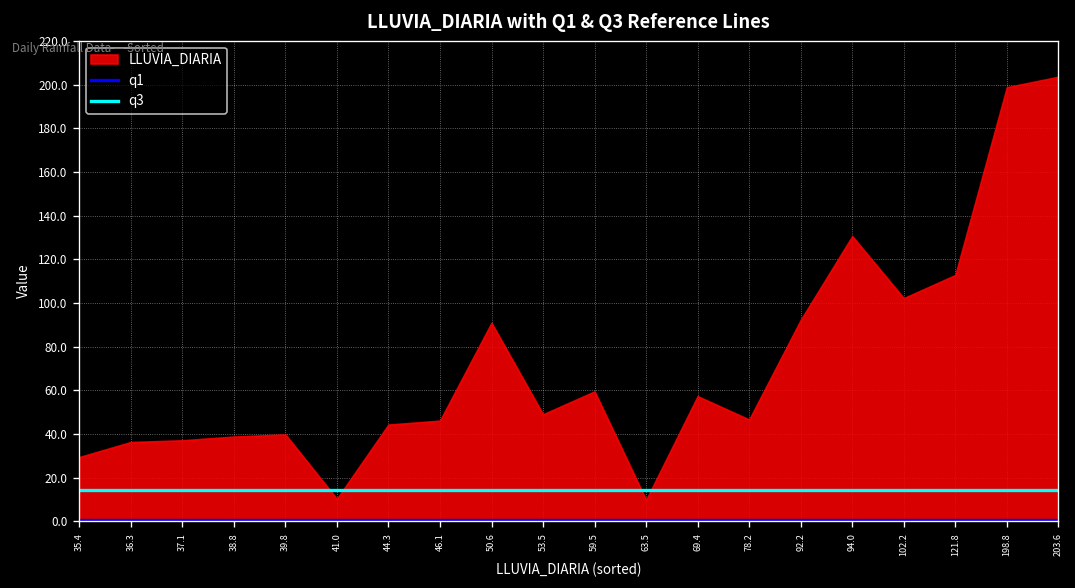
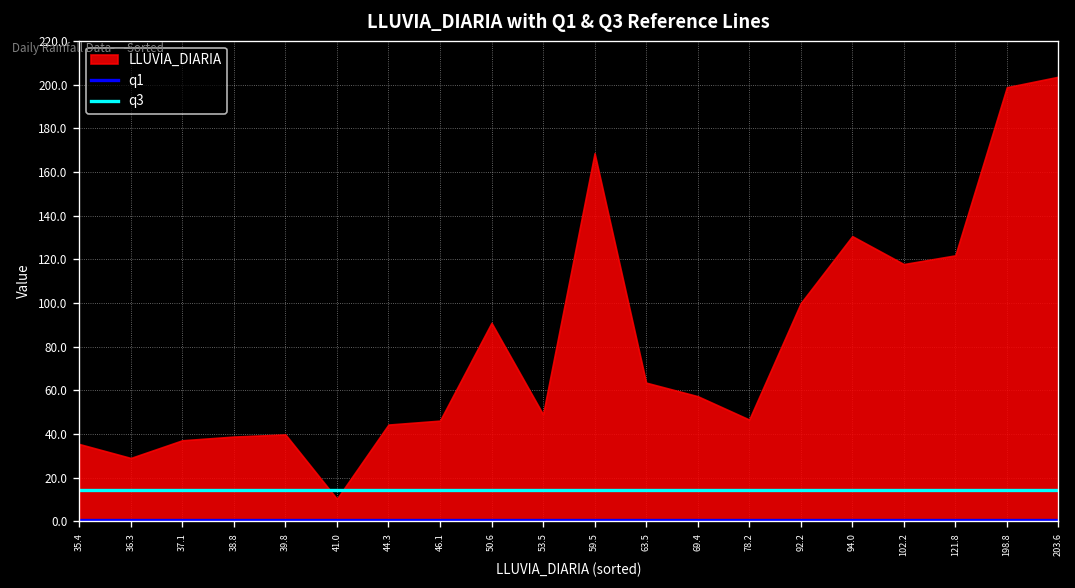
LLUVIA_DIARIA, 35.4: 29 -> 35
LLUVIA_DIARIA, 36.3: 36 -> 29
LLUVIA_DIARIA, 59.5: 60 -> 169
LLUVIA_DIARIA, 63.5: 10 -> 64
LLUVIA_DIARIA, 92.2: 92 -> 100
LLUVIA_DIARIA, 102.2: 102 -> 118
LLUVIA_DIARIA, 121.8: 113 -> 122
